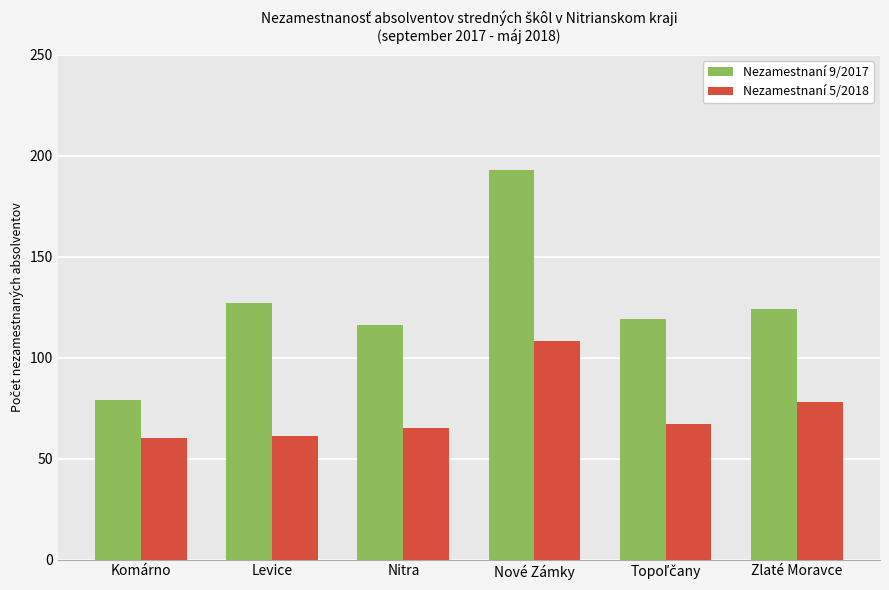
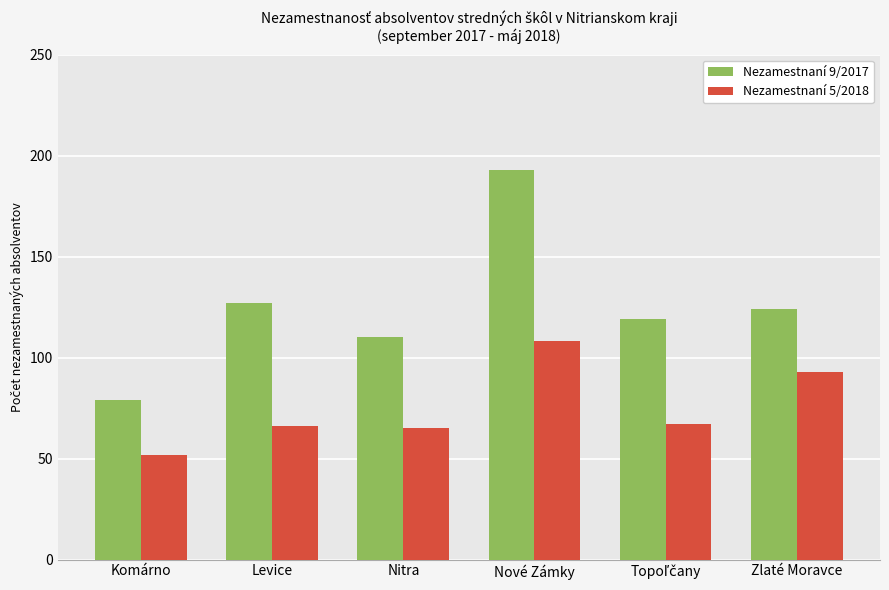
Nezamestnaní 5/2018, Komárno: 60 -> 52
Nezamestnaní 5/2018, Levice: 61 -> 66
Nezamestnaní 9/2017, Nitra: 116 -> 110
Nezamestnaní 5/2018, Zlaté Moravce: 78 -> 93
